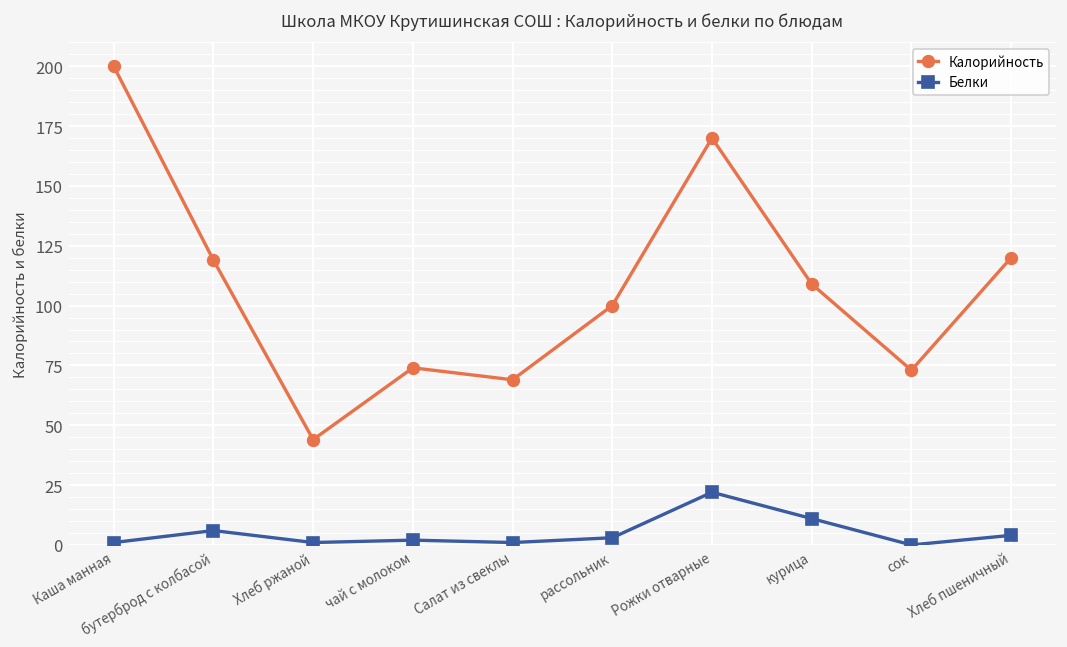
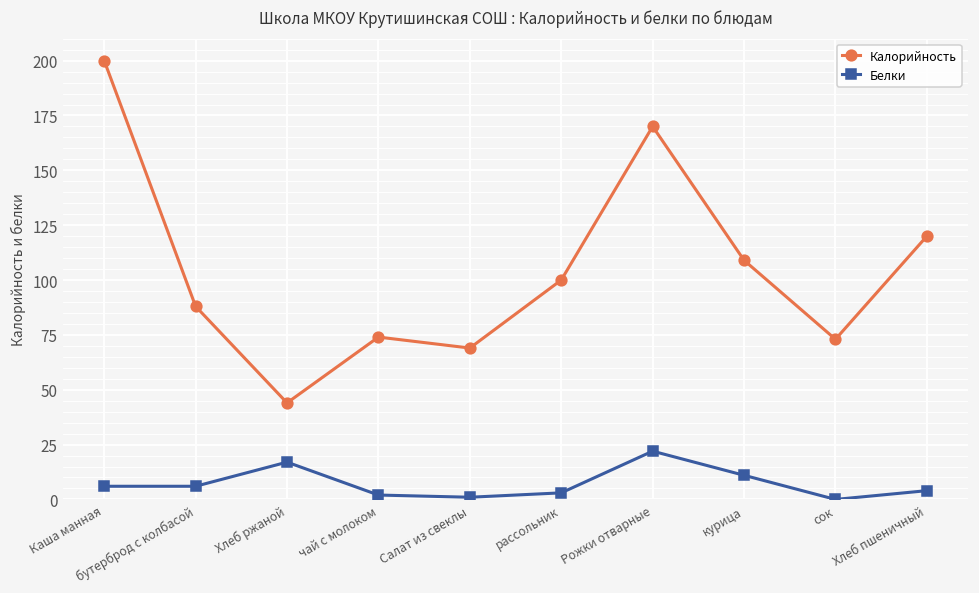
Белки, Каша манная: 1 -> 6
Калорийность, бутерброд с колбасой: 119 -> 88
Белки, Хлеб ржаной: 1 -> 17
